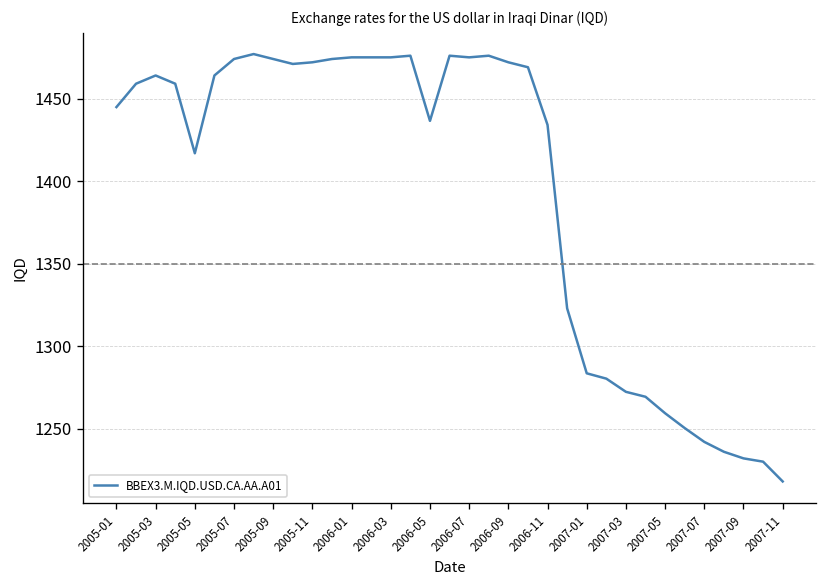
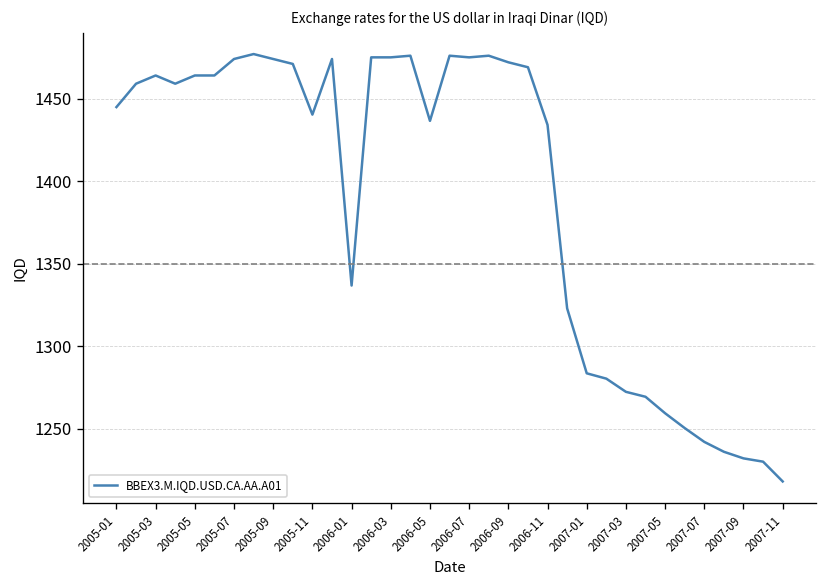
2005-05: 1417 -> 1464
2005-11: 1472 -> 1441
2006-01: 1475 -> 1337
